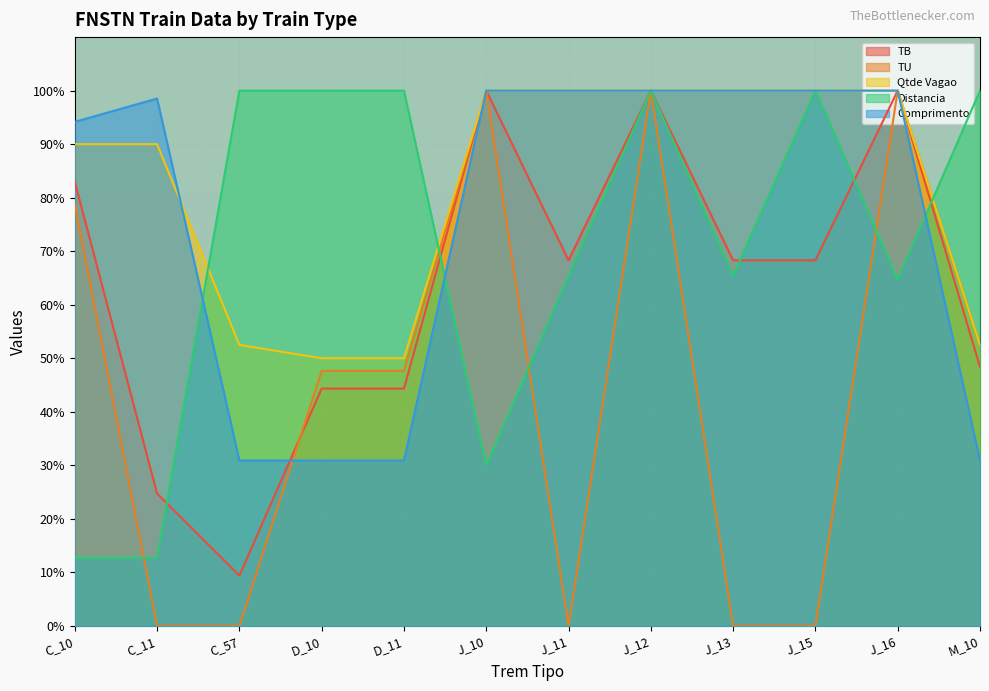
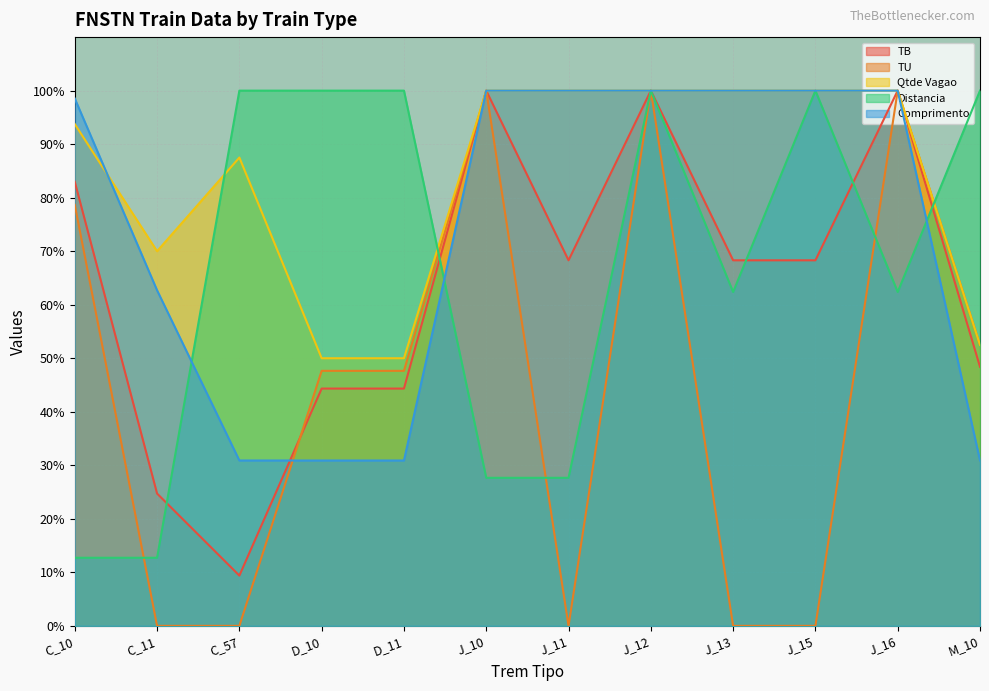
Qtde Vagao, C_10: 90% -> 94%
Comprimento, C_10: 94% -> 99%
Qtde Vagao, C_11: 90% -> 70%
Comprimento, C_11: 99% -> 63%
Qtde Vagao, C_57: 53% -> 88%
Distancia, J_10: 30% -> 28%
Distancia, J_11: 65% -> 28%
Distancia, J_13: 65% -> 62%
Distancia, J_16: 65% -> 62%
